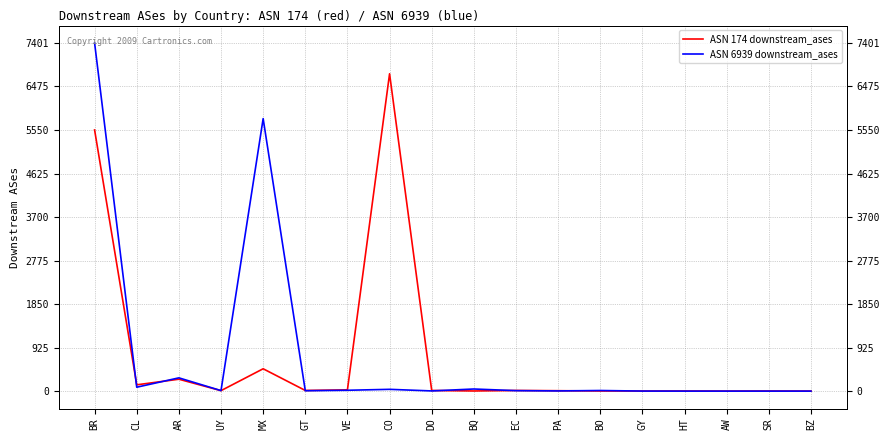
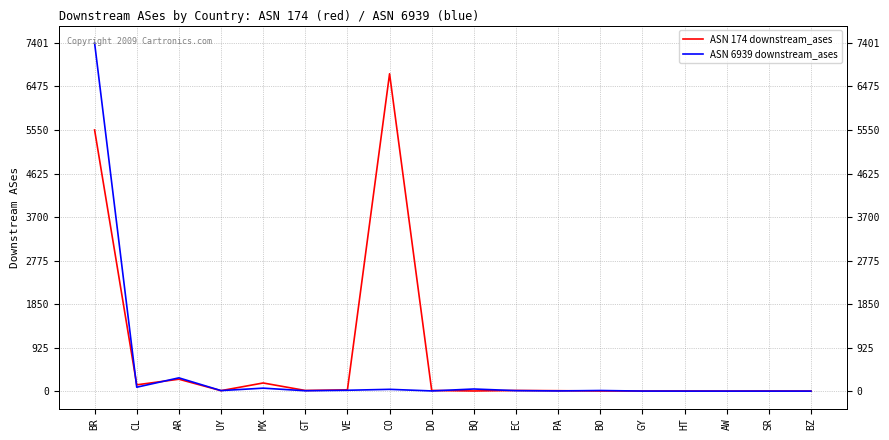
ASN 174 downstream_ases, MX: 500 -> 200
ASN 6939 downstream_ases, MX: 5800 -> 100
